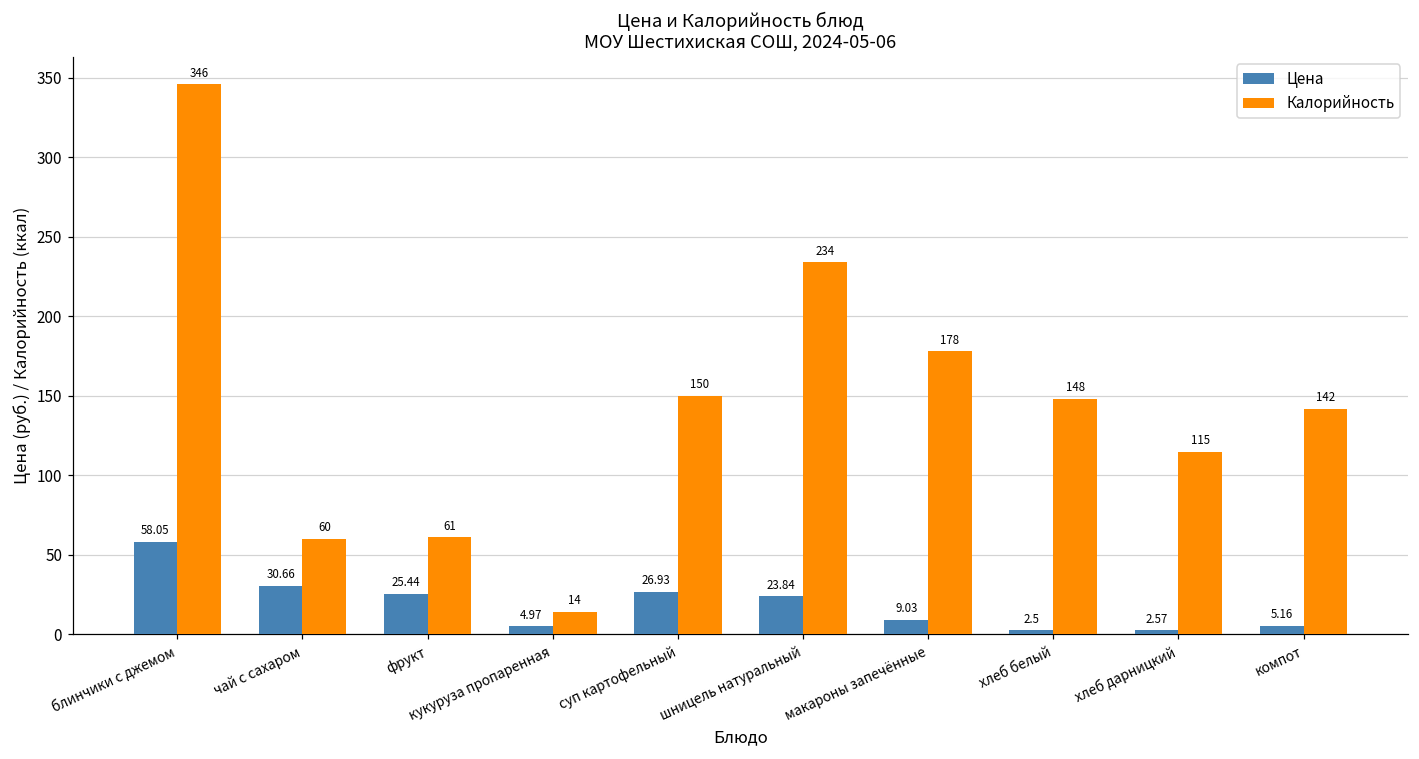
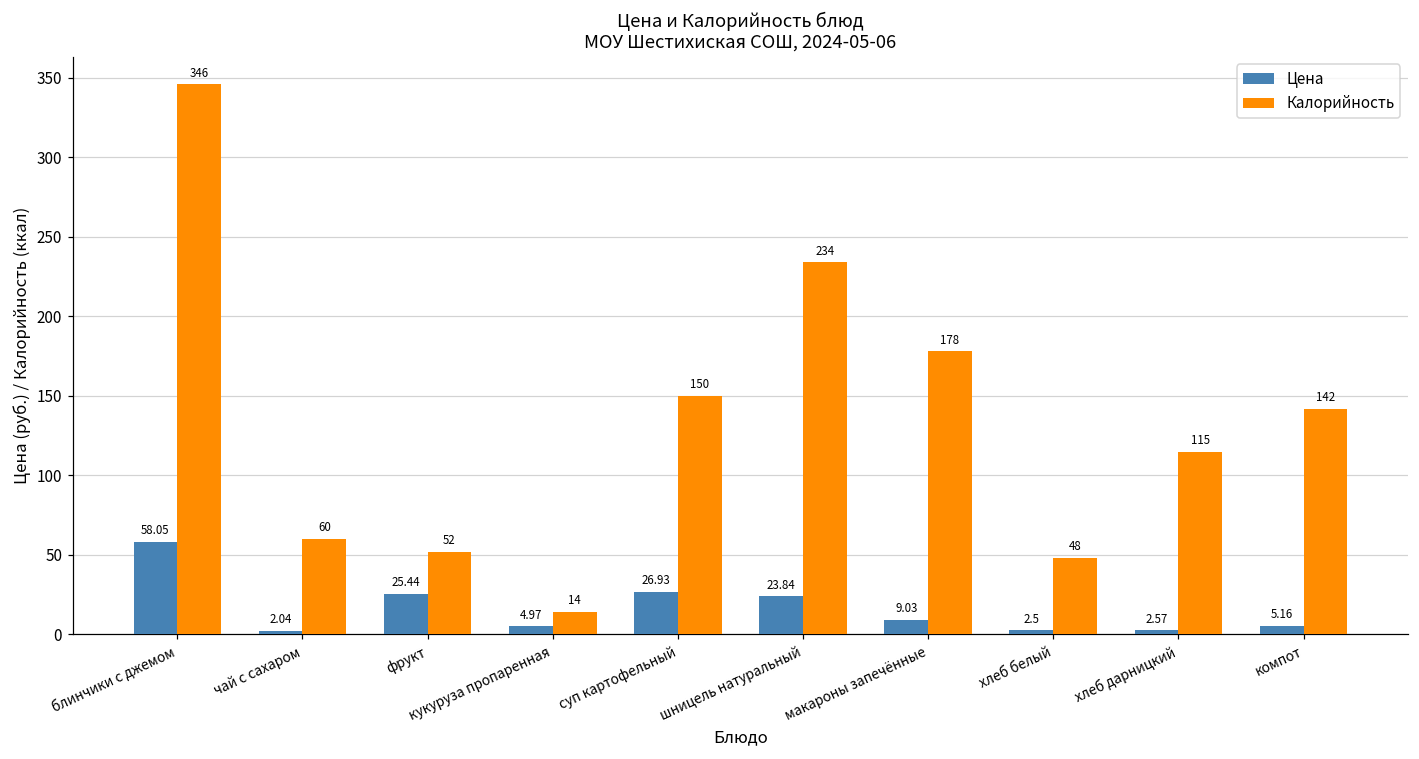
Цена, чай с сахаром: 30.66 -> 2.04
Калорийность, фрукт: 61 -> 52
Калорийность, хлеб белый: 148 -> 48
